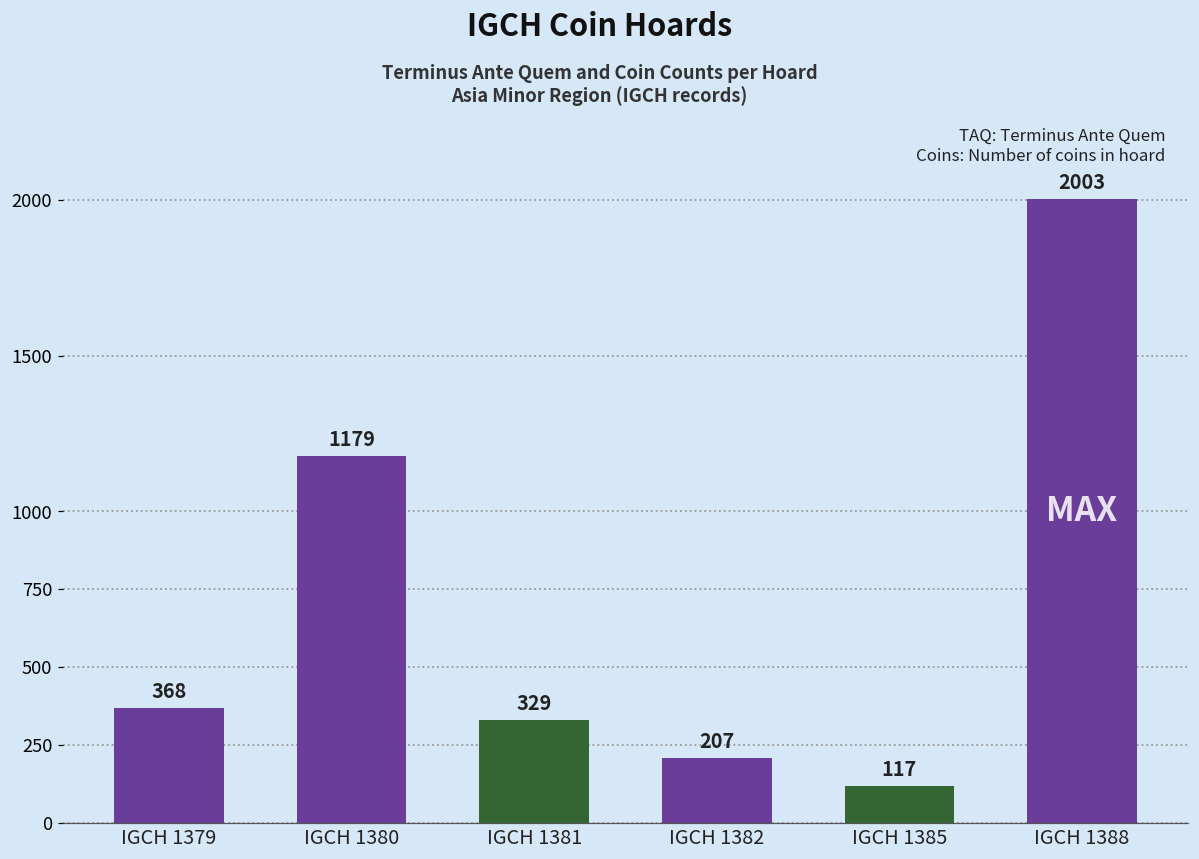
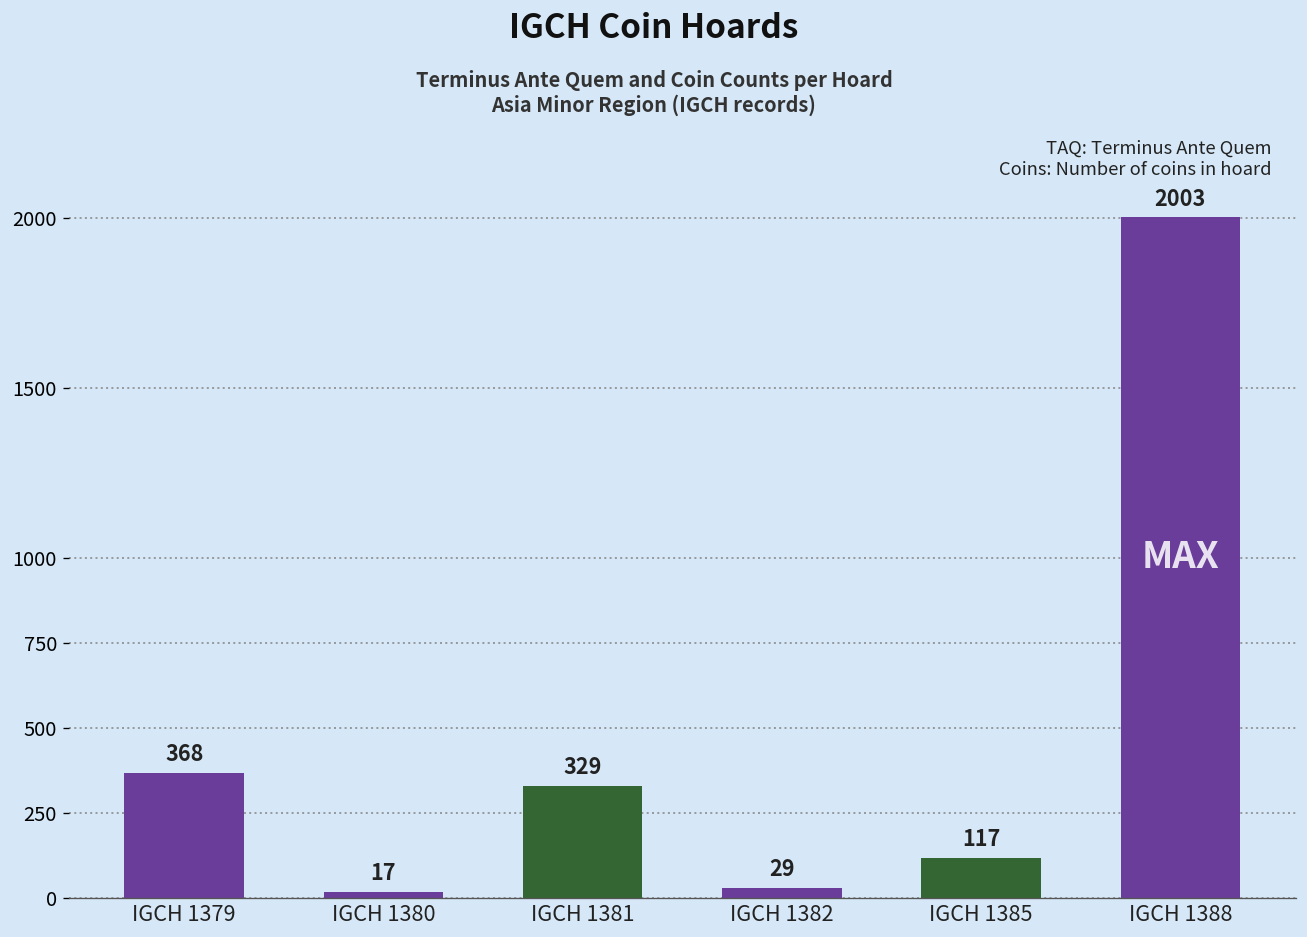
IGCH 1380: 1179 -> 17
IGCH 1382: 207 -> 29
